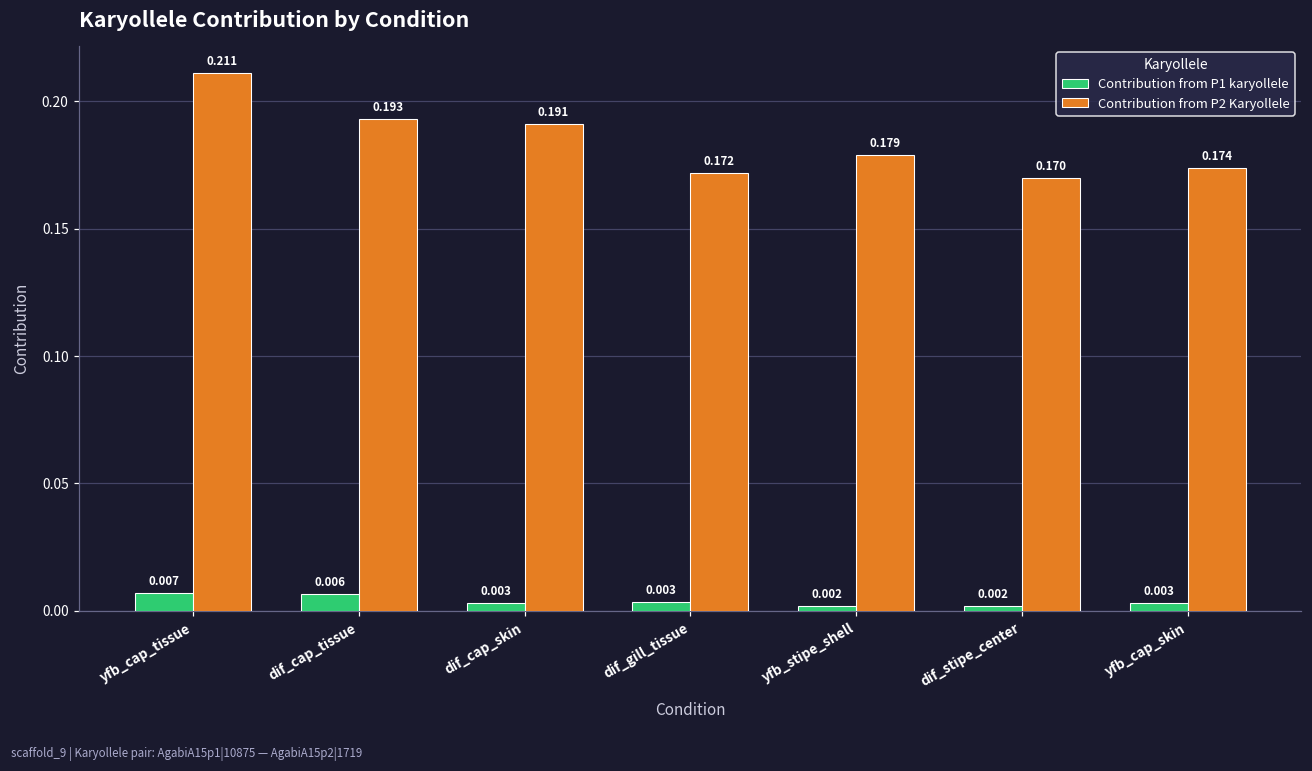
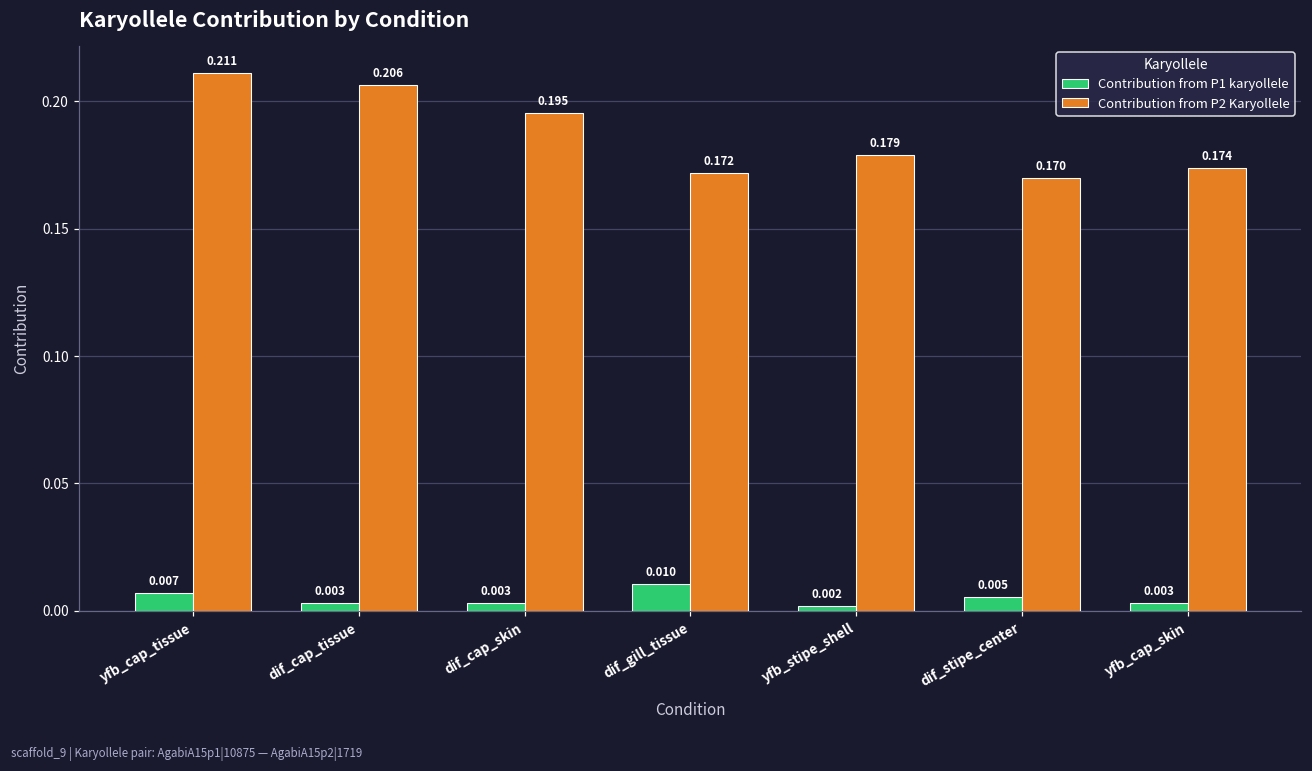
Contribution from P1 karyollele, dif_cap_tissue: 0.006 -> 0.003
Contribution from P2 Karyollele, dif_cap_tissue: 0.193 -> 0.206
Contribution from P2 Karyollele, dif_cap_skin: 0.191 -> 0.195
Contribution from P1 karyollele, dif_gill_tissue: 0.003 -> 0.010
Contribution from P1 karyollele, dif_stipe_center: 0.002 -> 0.005
